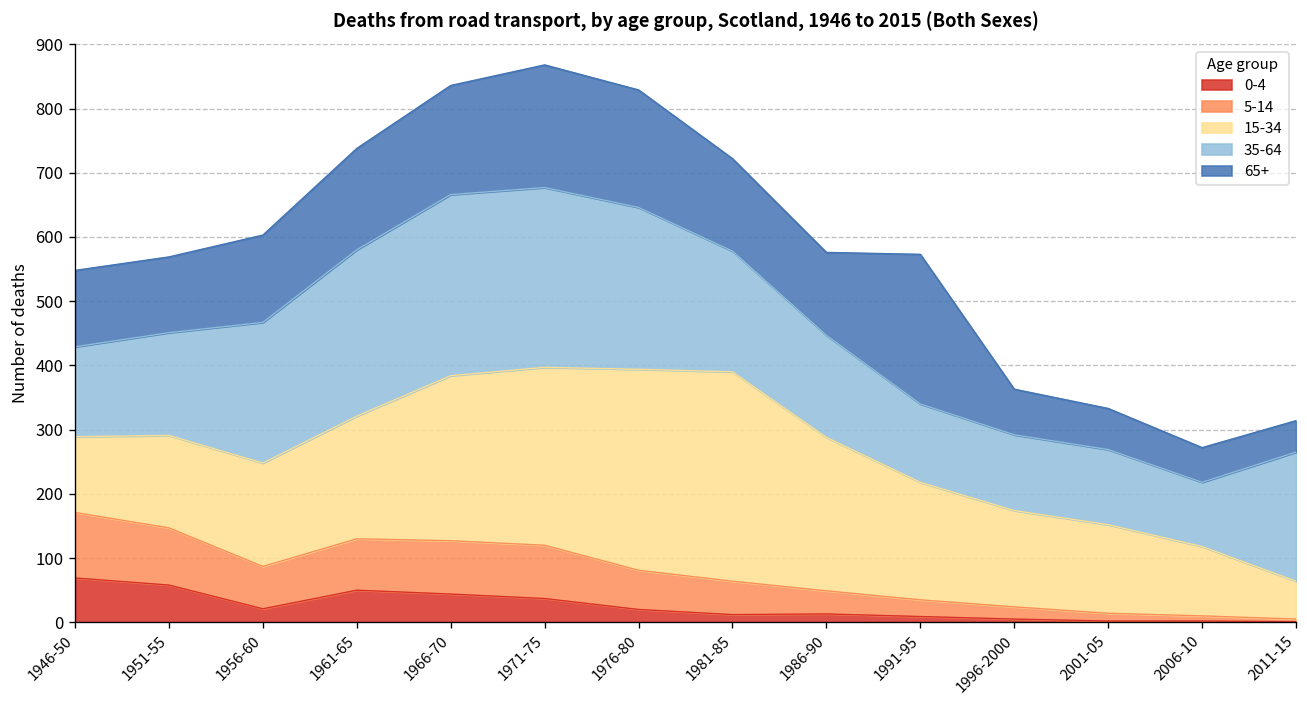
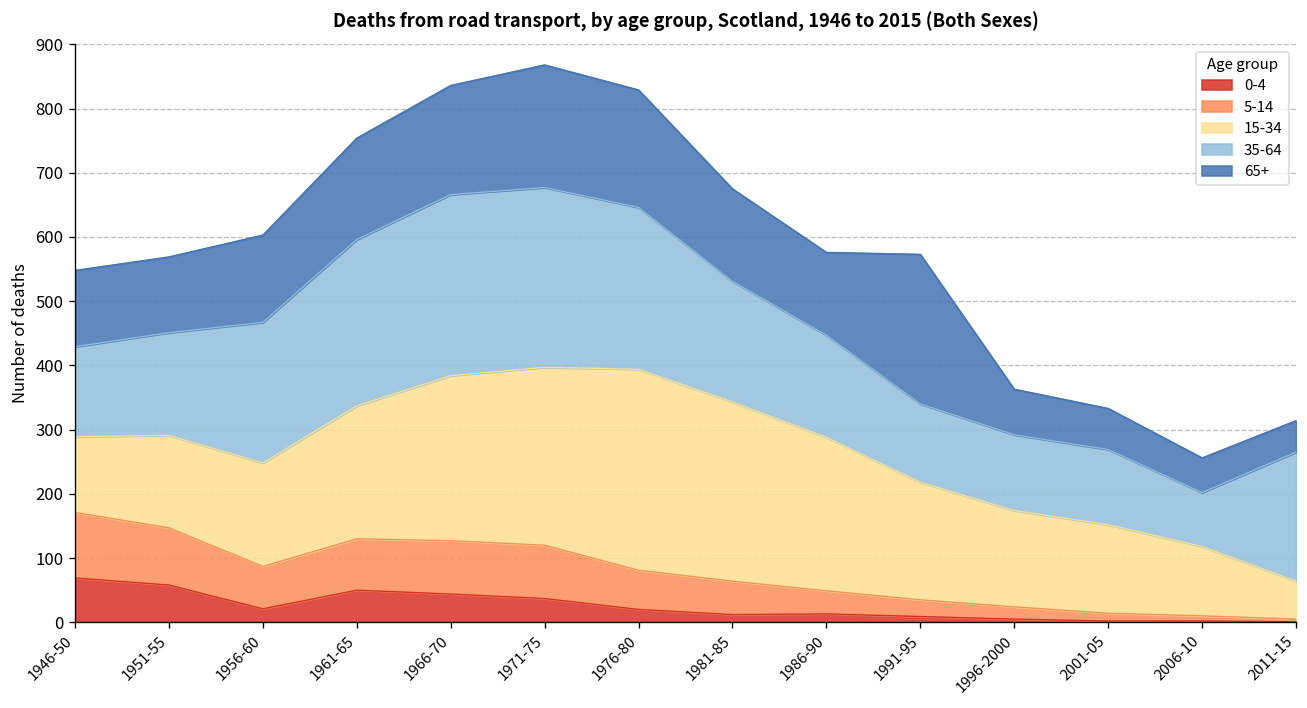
15-34, 1961-65: 190 -> 210
15-34, 1981-85: 330 -> 280
35-64, 2006-10: 100 -> 80
